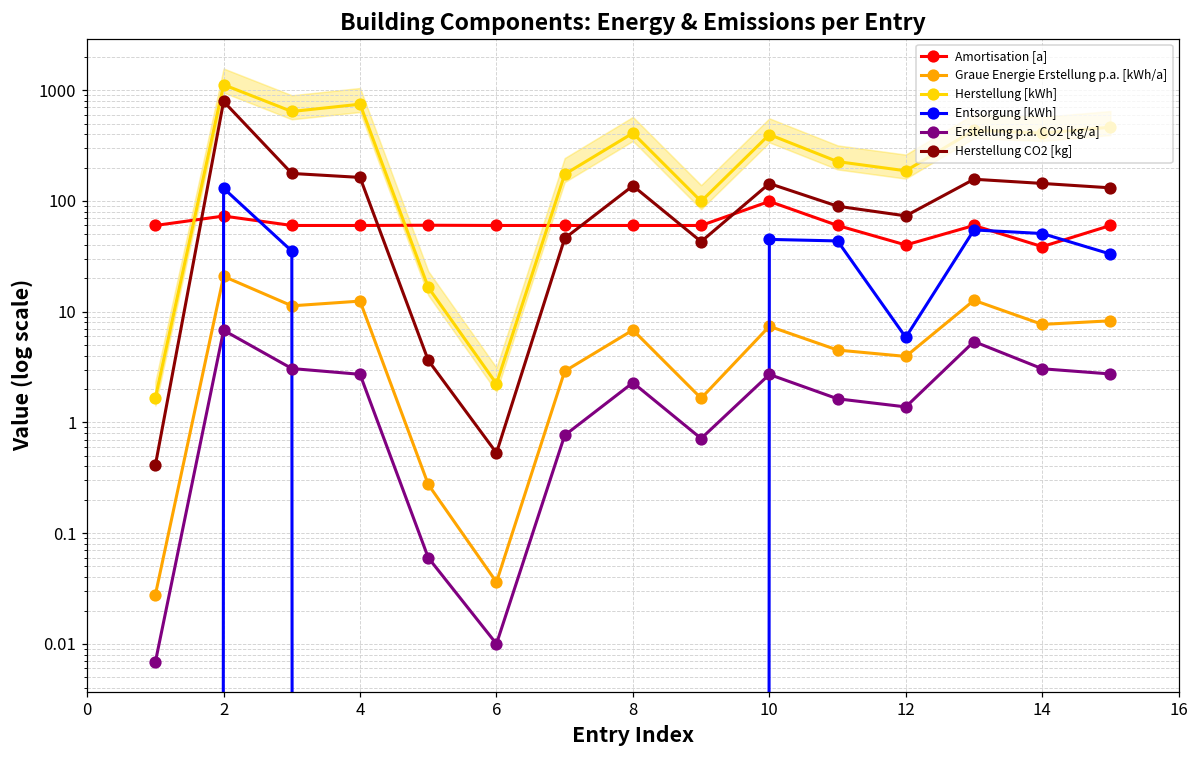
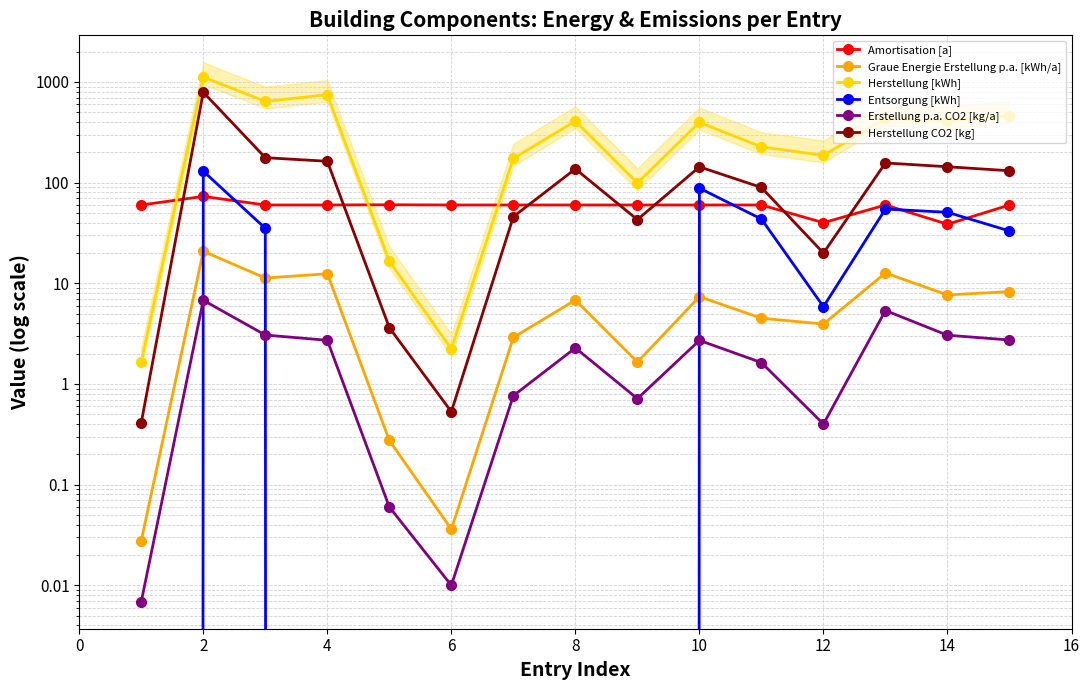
Amortisation [a], 10: 100 -> 60
Entsorgung [kWh], 10: 40 -> 90
Erstellung p.a. CO2 [kg/a], 12: 1.4 -> 0.40
Herstellung CO2 [kg], 12: 70 -> 20
